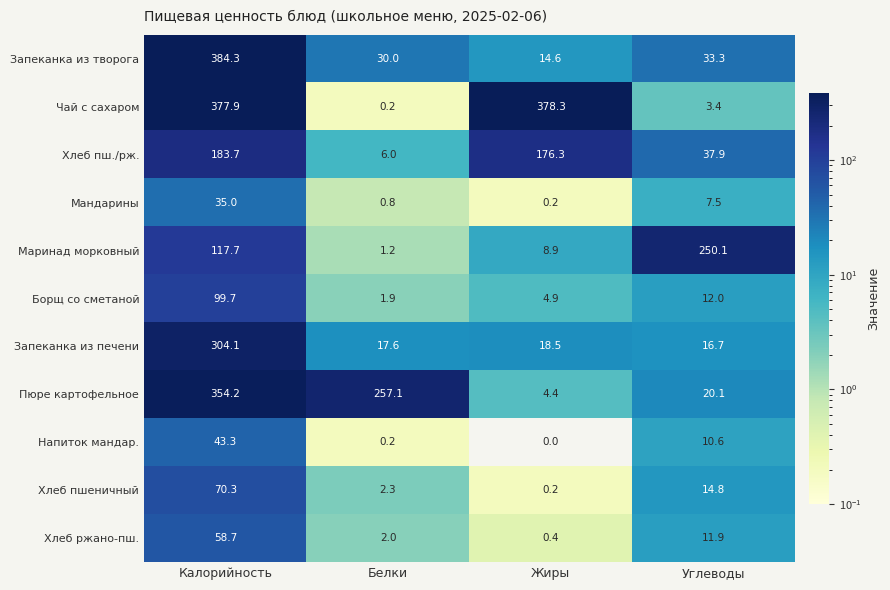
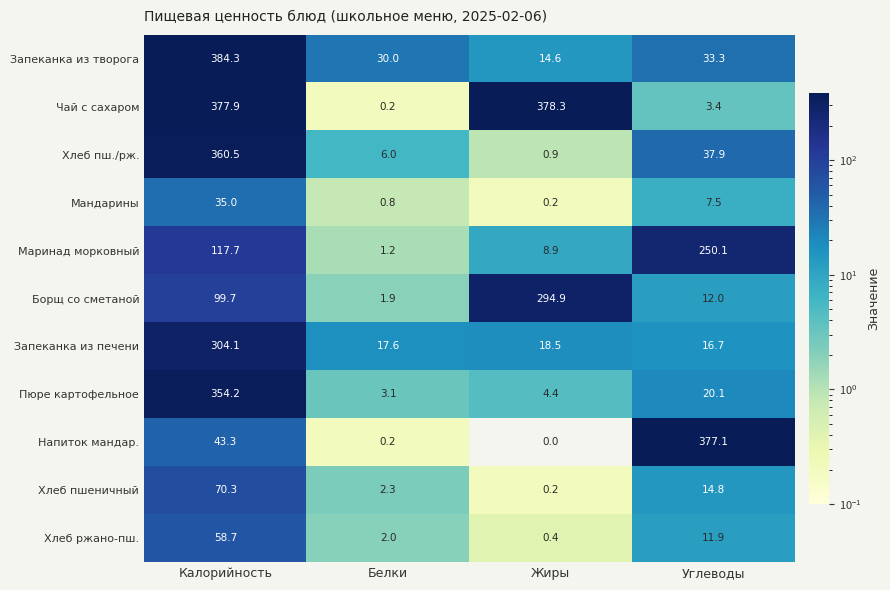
Хлеб пш./рж., Калорийность: 183.7 -> 360.5
Хлеб пш./рж., Жиры: 176.3 -> 0.9
Борщ со сметаной, Жиры: 4.9 -> 294.9
Пюре картофельное, Белки: 257.1 -> 3.1
Напиток мандар., Углеводы: 10.6 -> 377.1
